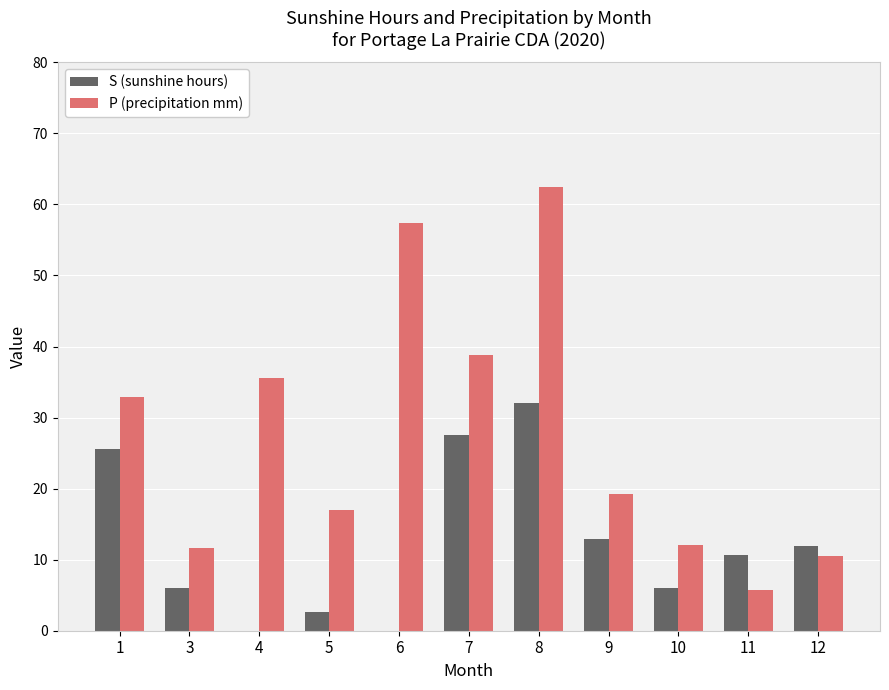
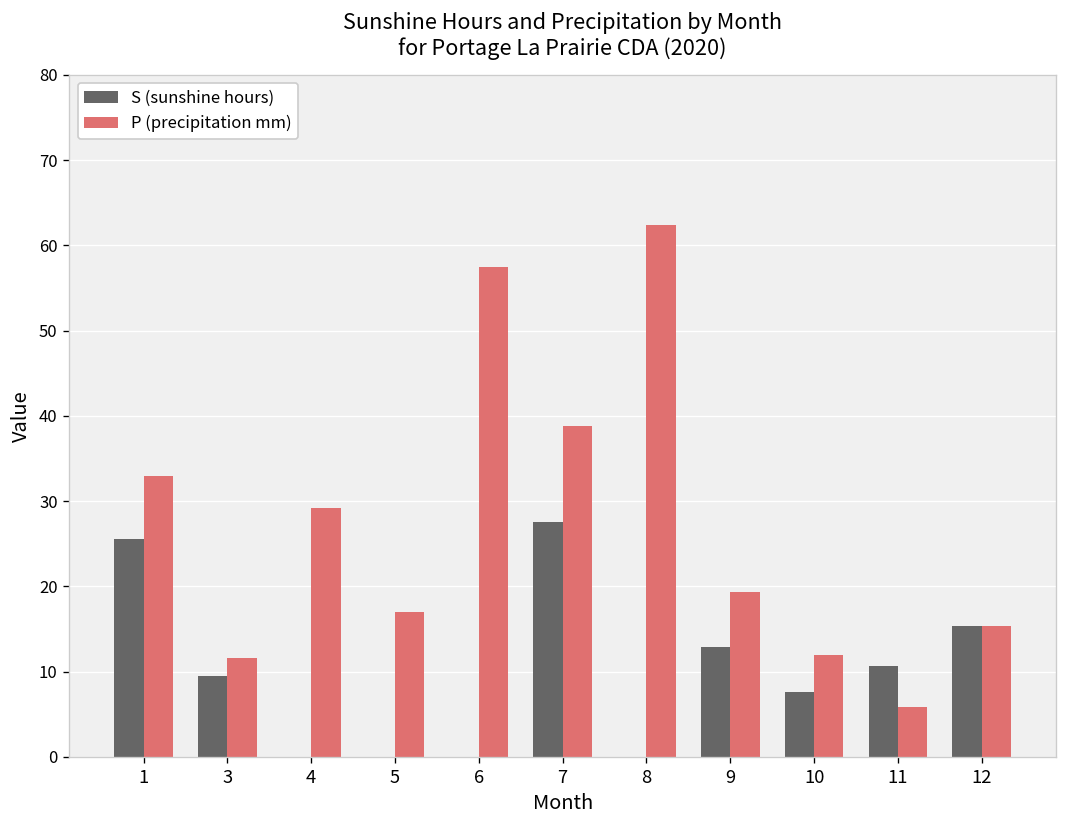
S (sunshine hours), 3: 6 -> 10
P (precipitation mm), 4: 36 -> 29
S (sunshine hours), 5: 3 -> 0
S (sunshine hours), 8: 32 -> 0
S (sunshine hours), 10: 6 -> 8
S (sunshine hours), 12: 12 -> 15
P (precipitation mm), 12: 11 -> 15
